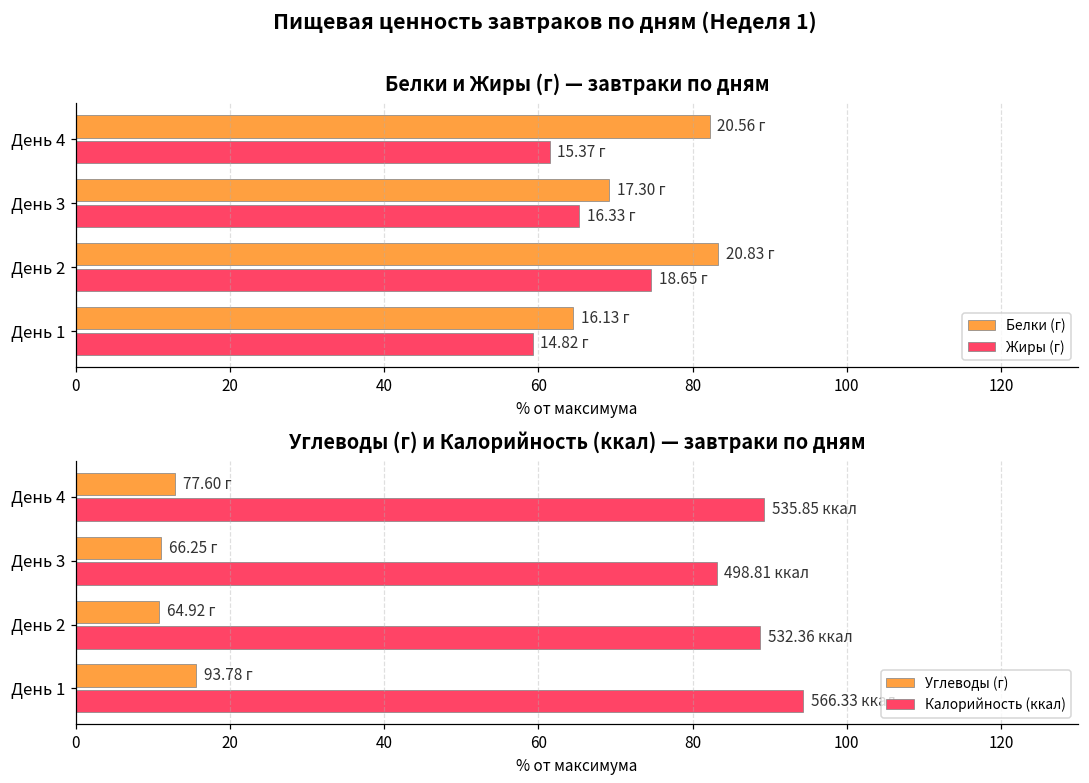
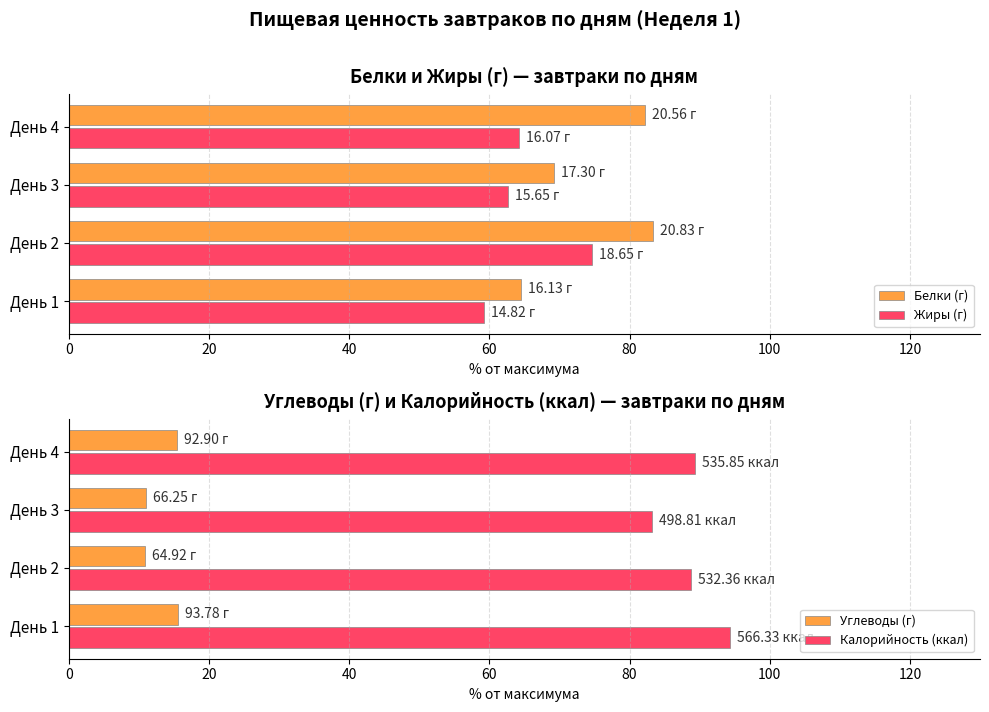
Белки и Жиры (г) — завтраки по дням, Жиры (г), День 4: 15.37 -> 16.07
Белки и Жиры (г) — завтраки по дням, Жиры (г), День 3: 16.33 -> 15.65
Углеводы (г) и Калорийность (ккал) — завтраки по дням, Углеводы (г), День 4: 77.60 -> 92.90
